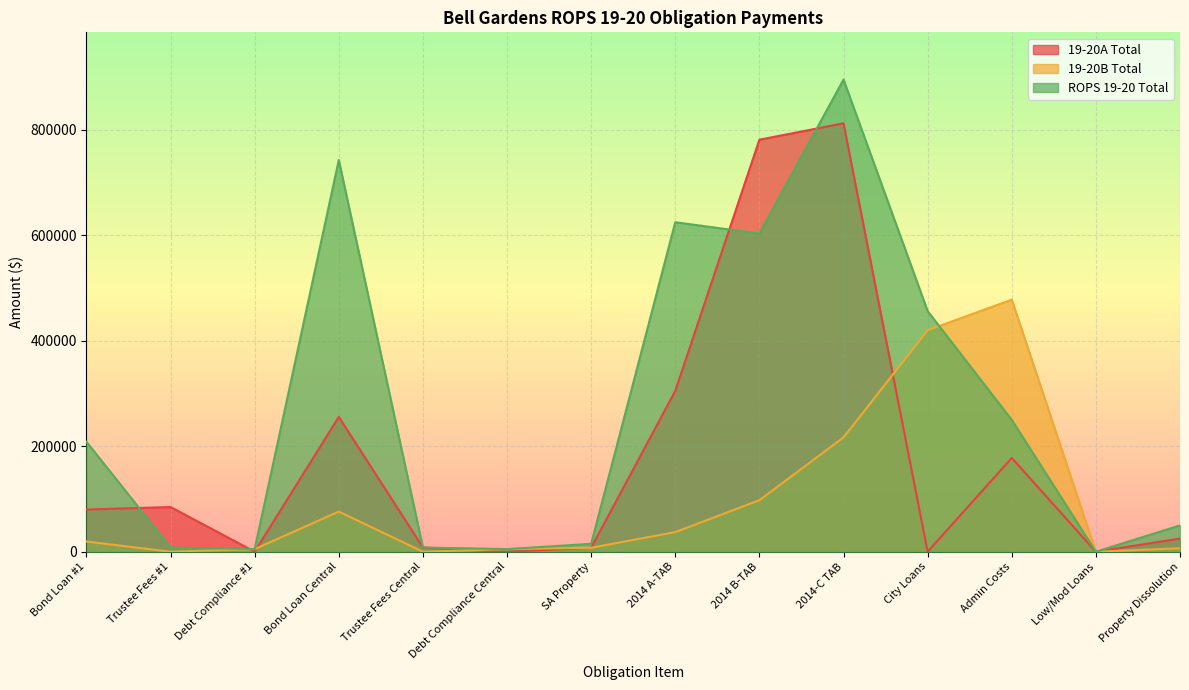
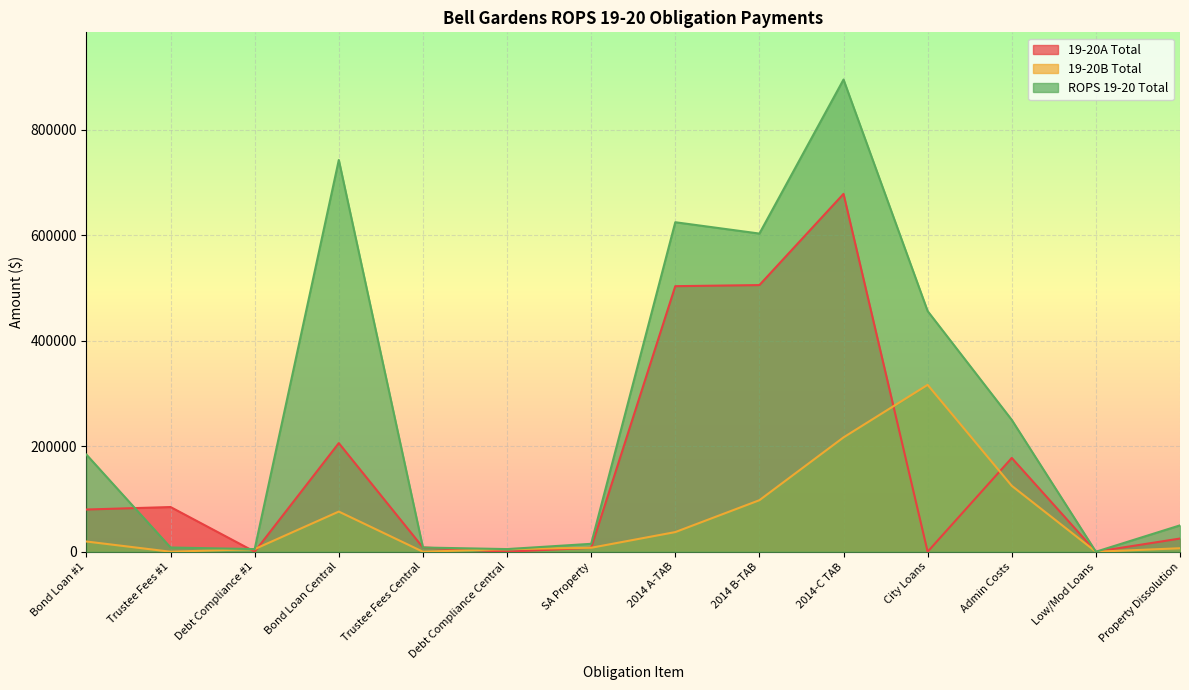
ROPS 19-20 Total, Bond Loan #1: 210000 -> 180000
19-20A Total, Bond Loan Central: 260000 -> 210000
19-20A Total, 2014 A-TAB: 310000 -> 500000
19-20A Total, 2014 B-TAB: 780000 -> 510000
19-20A Total, 2014-C TAB: 810000 -> 680000
19-20B Total, City Loans: 420000 -> 320000
19-20B Total, Admin Costs: 480000 -> 130000
